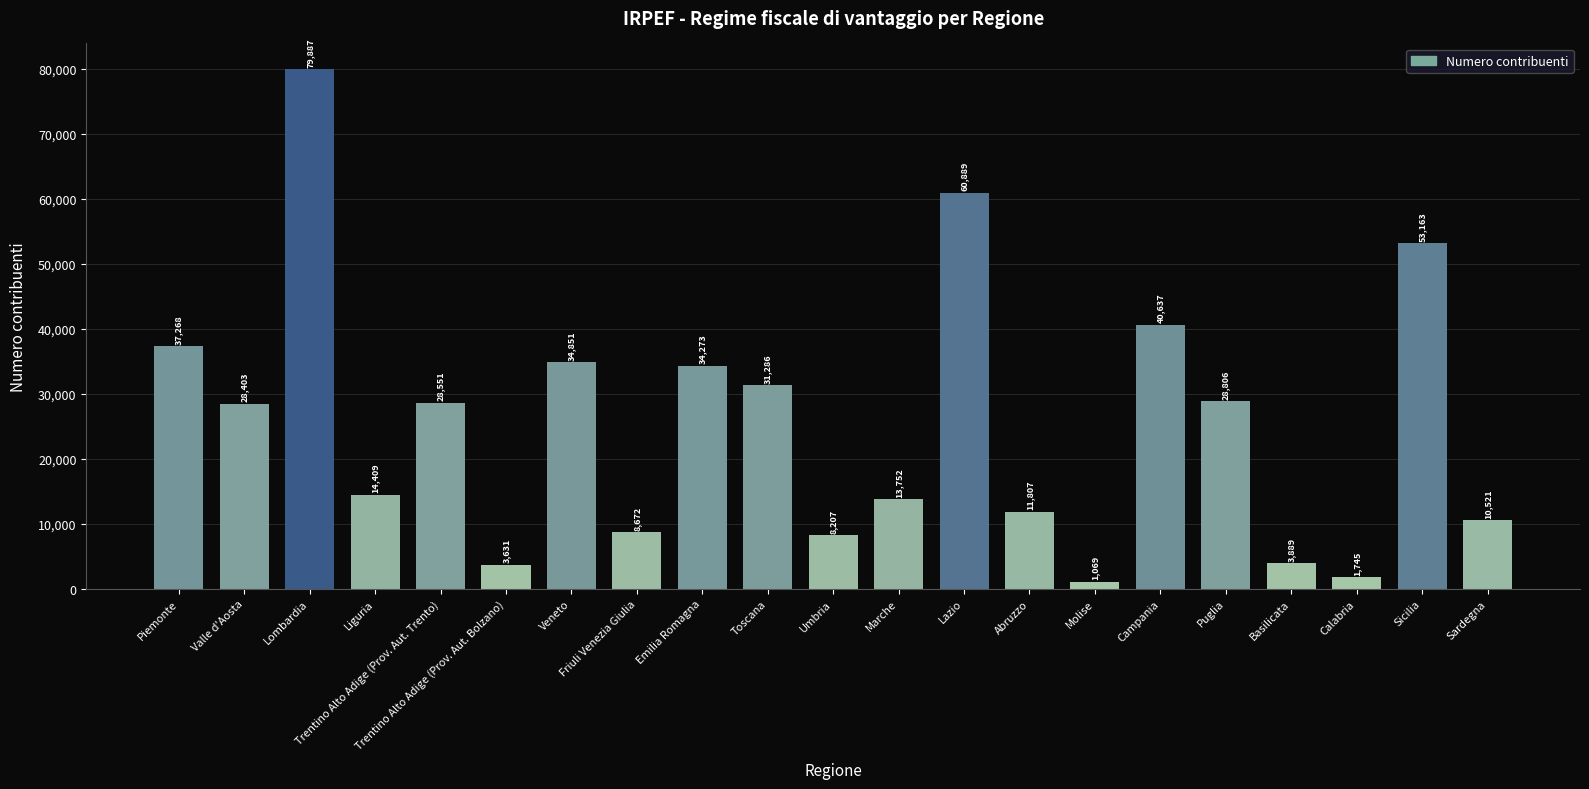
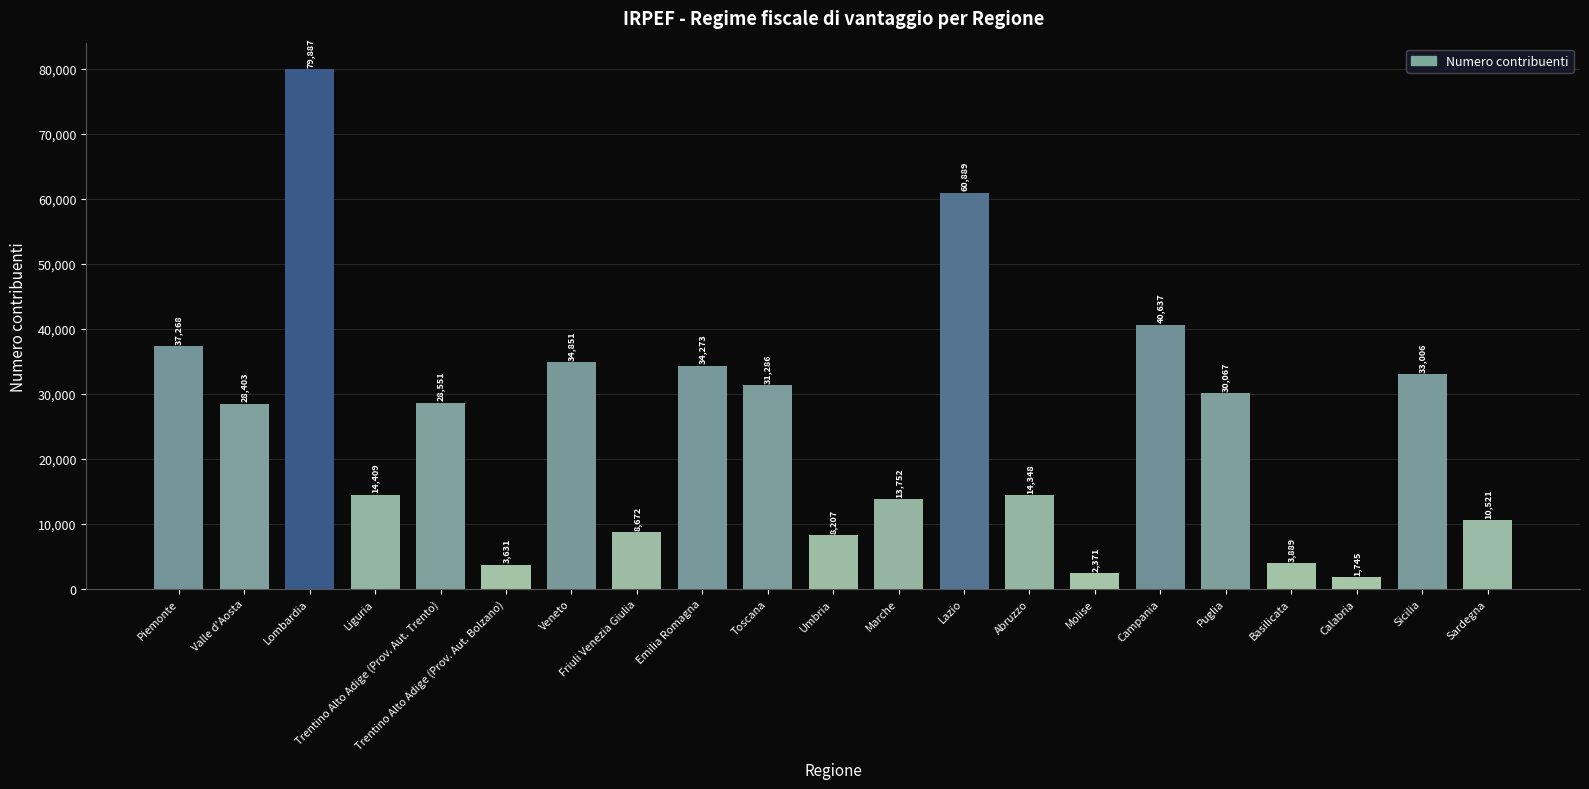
Abruzzo: 11,807 -> 14,348
Molise: 1,069 -> 2,371
Puglia: 28,806 -> 30,067
Sicilia: 53,163 -> 33,006
